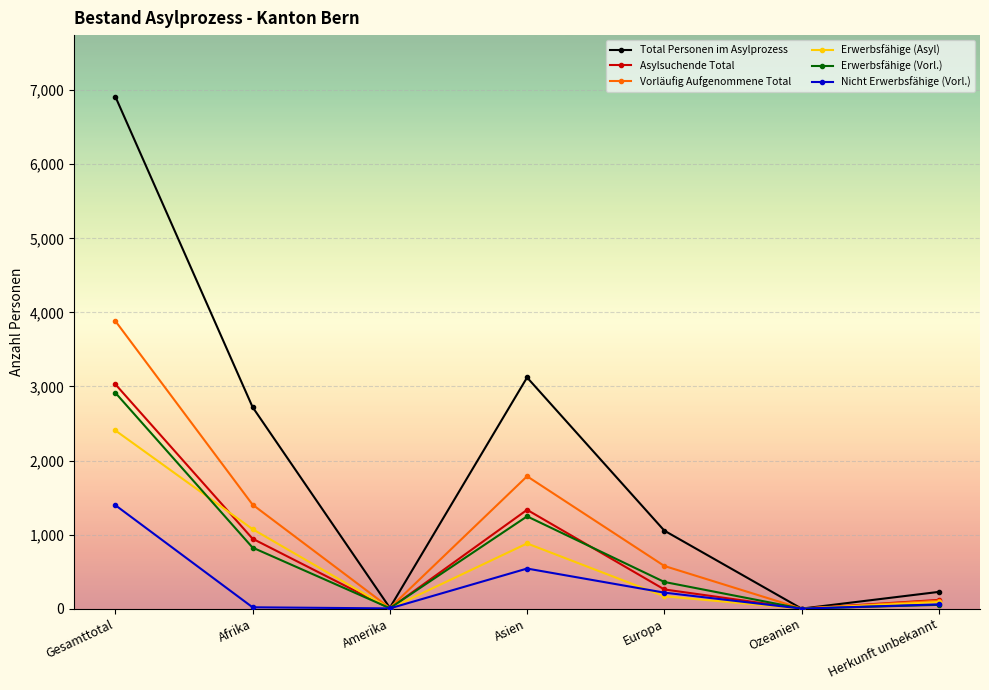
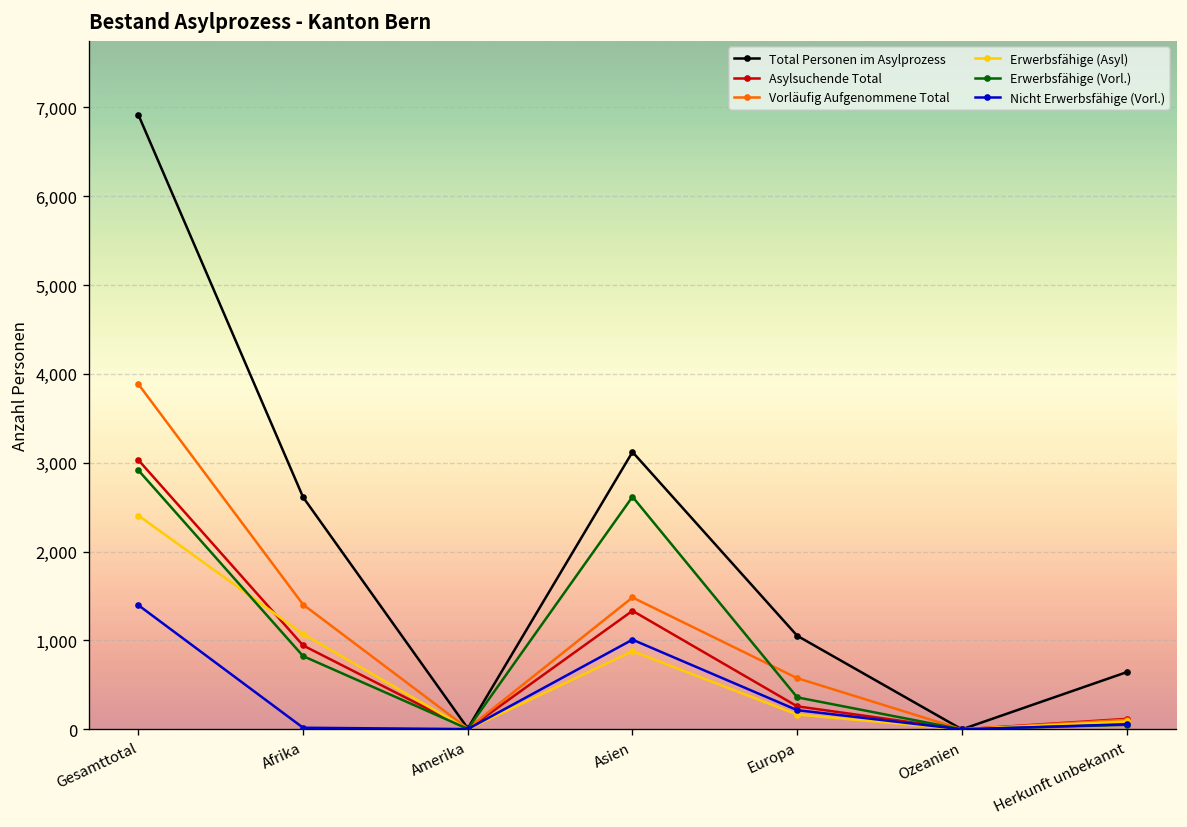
Total Personen im Asylprozess, Afrika: 2,700 -> 2,600
Vorläufig Aufgenommene Total, Asien: 1,800 -> 1,500
Erwerbsfähige (Vorl.), Asien: 1,200 -> 2,600
Nicht Erwerbsfähige (Vorl.), Asien: 500 -> 1,000
Total Personen im Asylprozess, Herkunft unbekannt: 200 -> 600
